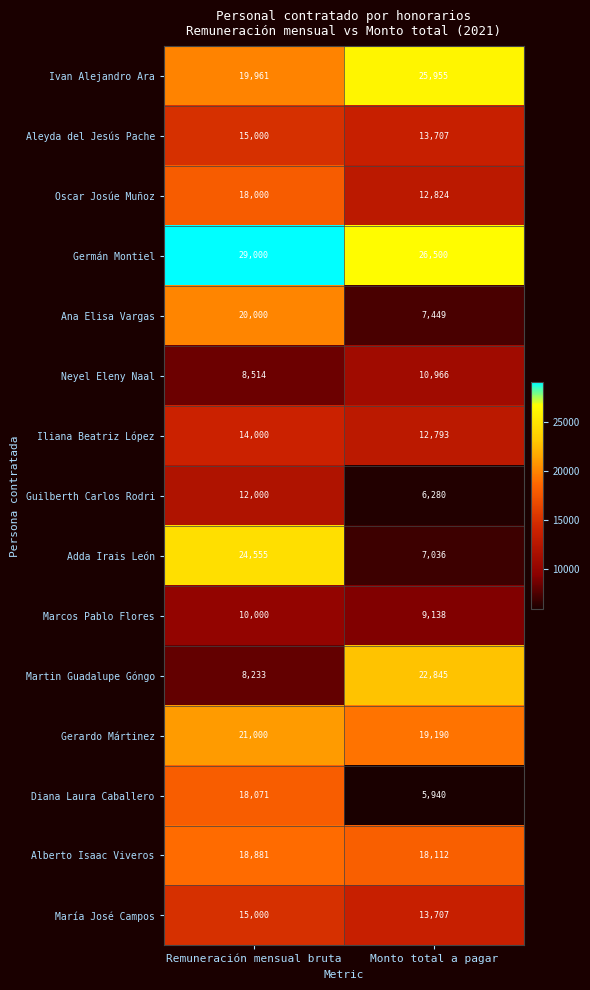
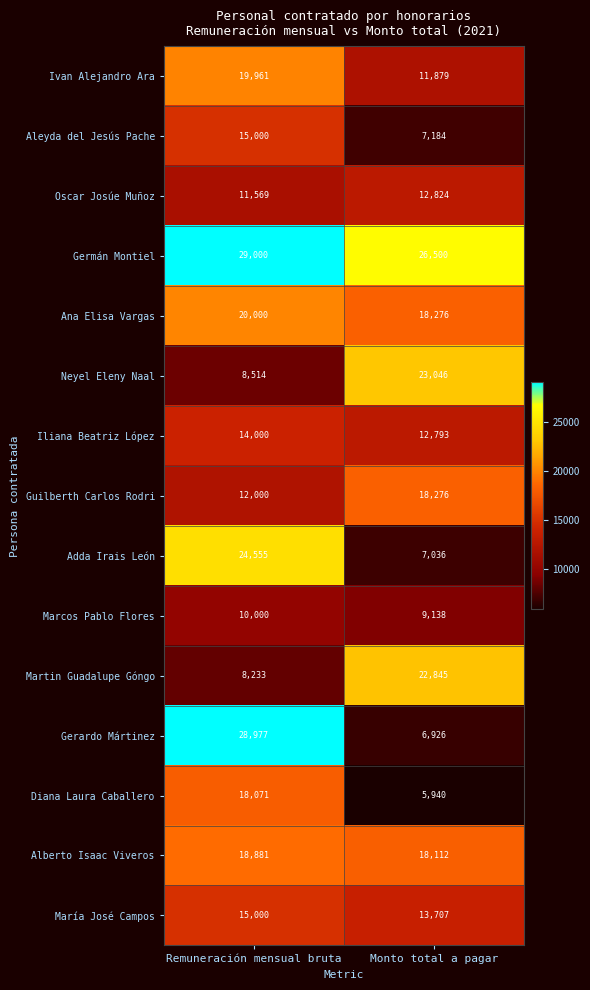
Ivan Alejandro Ara, Monto total a pagar: 25,955 -> 11,879
Aleyda del Jesús Pache, Monto total a pagar: 13,707 -> 7,184
Oscar Josúe Muñoz, Remuneración mensual bruta: 18,000 -> 11,569
Ana Elisa Vargas, Monto total a pagar: 7,449 -> 18,276
Neyel Eleny Naal, Monto total a pagar: 10,966 -> 23,046
Guilberth Carlos Rodri, Monto total a pagar: 6,280 -> 18,276
Gerardo Mártinez, Remuneración mensual bruta: 21,000 -> 28,977
Gerardo Mártinez, Monto total a pagar: 19,190 -> 6,926
